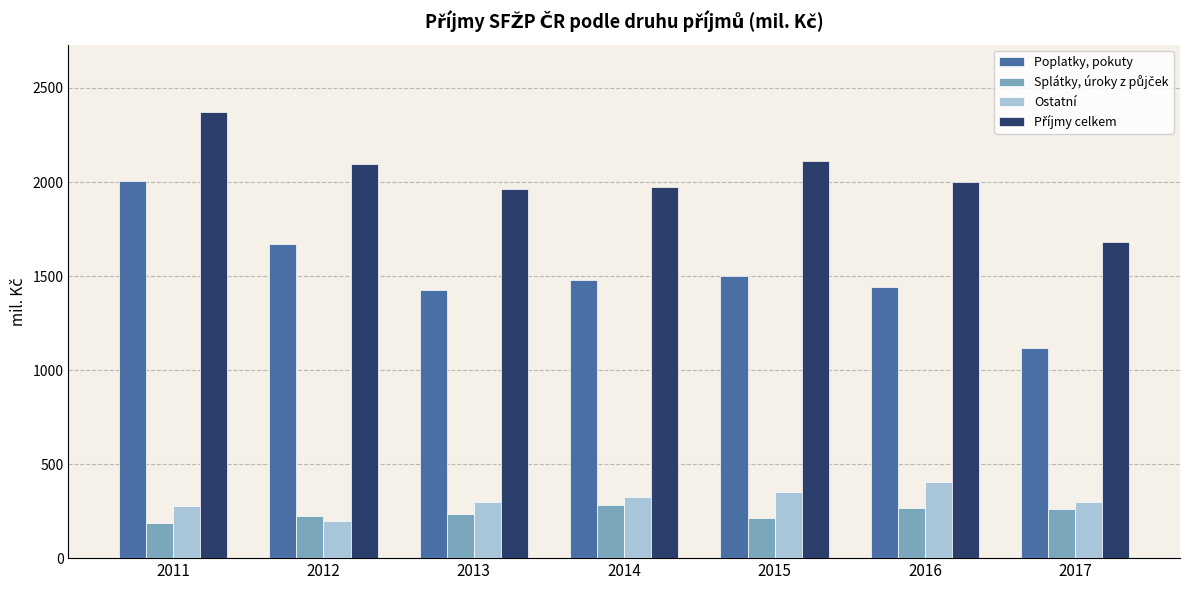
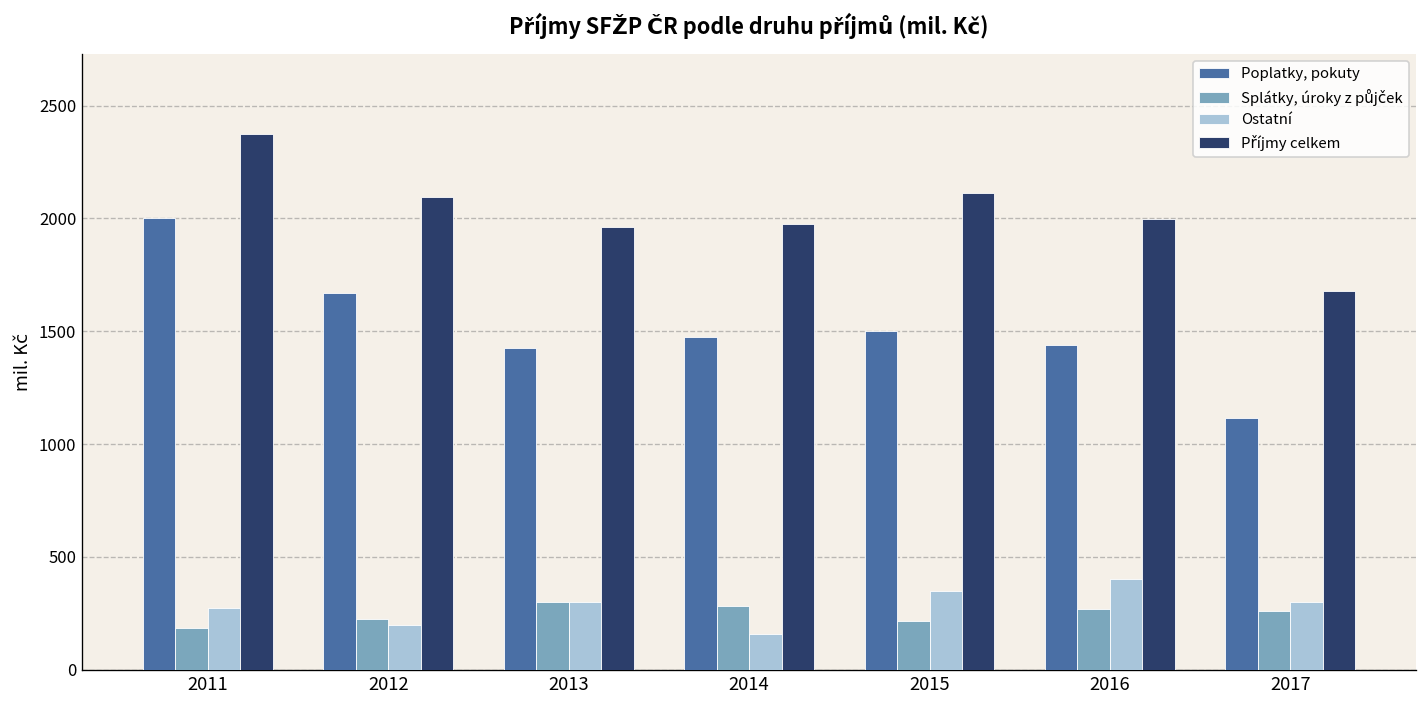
Splátky, úroky z půjček, 2013: 240 -> 300
Ostatní, 2014: 320 -> 160
